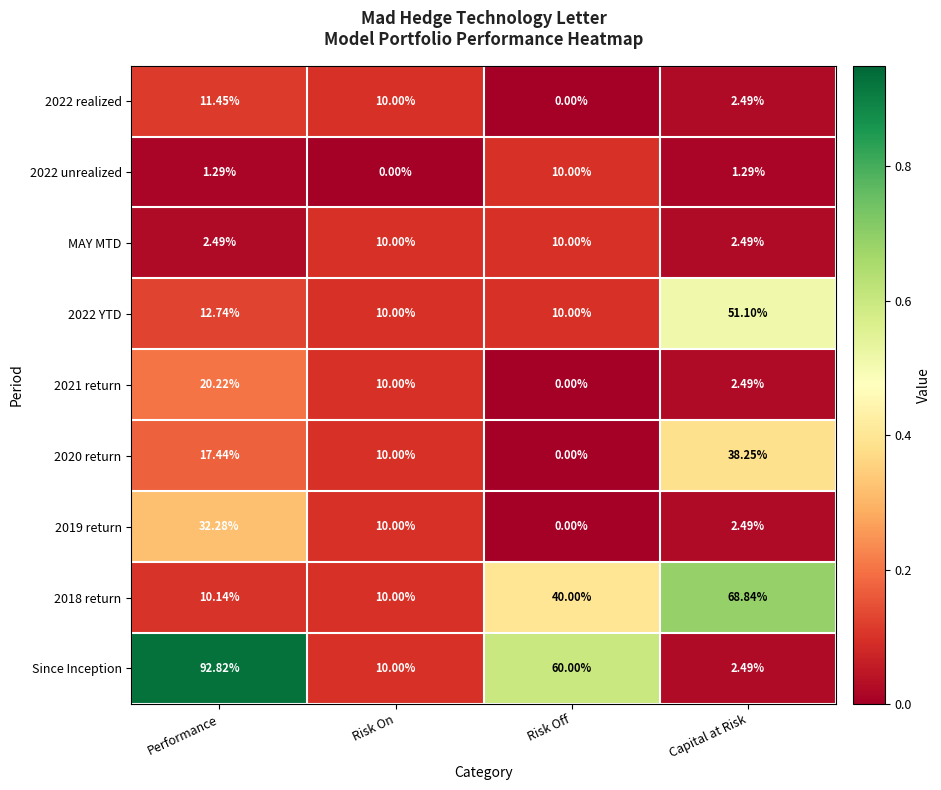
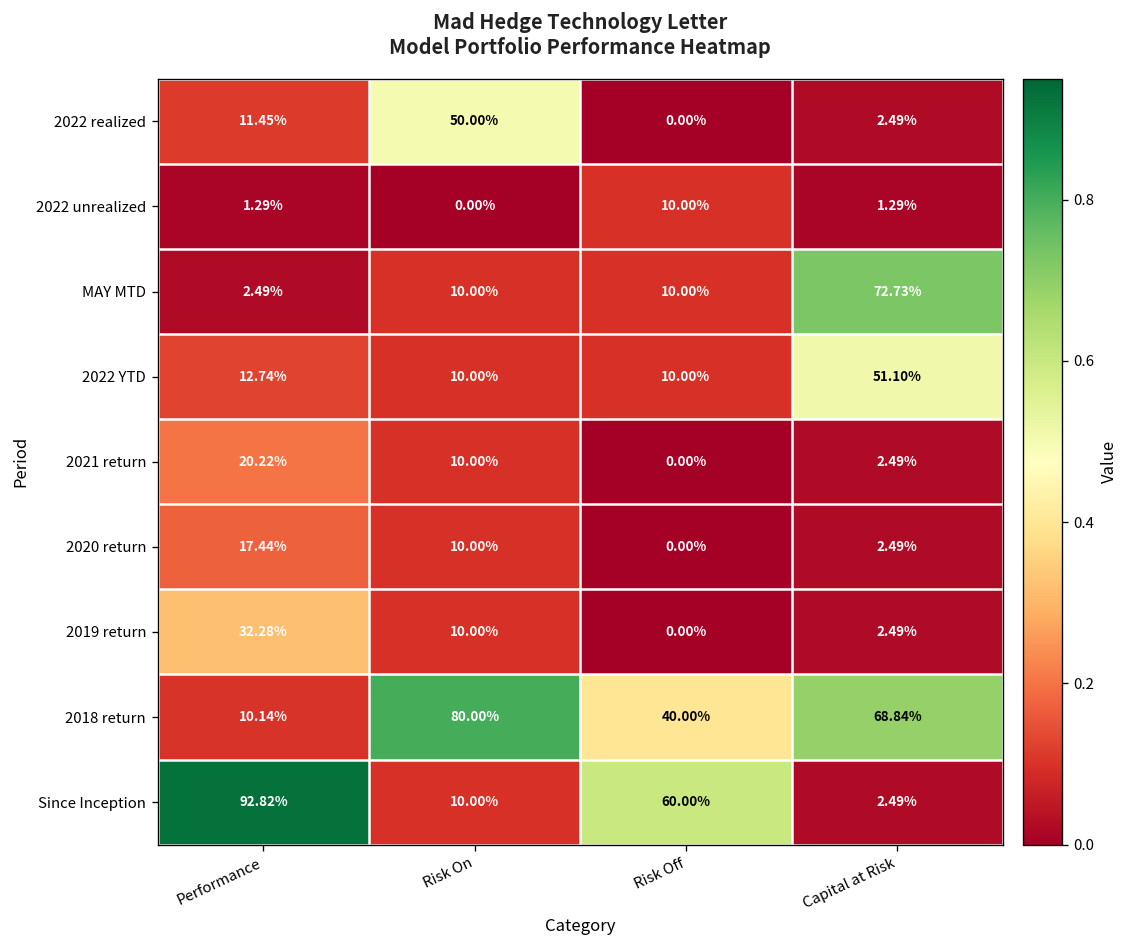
2022 realized, Risk On: 10.00% -> 50.00%
MAY MTD, Capital at Risk: 2.49% -> 72.73%
2020 return, Capital at Risk: 38.25% -> 2.49%
2018 return, Risk On: 10.00% -> 80.00%
